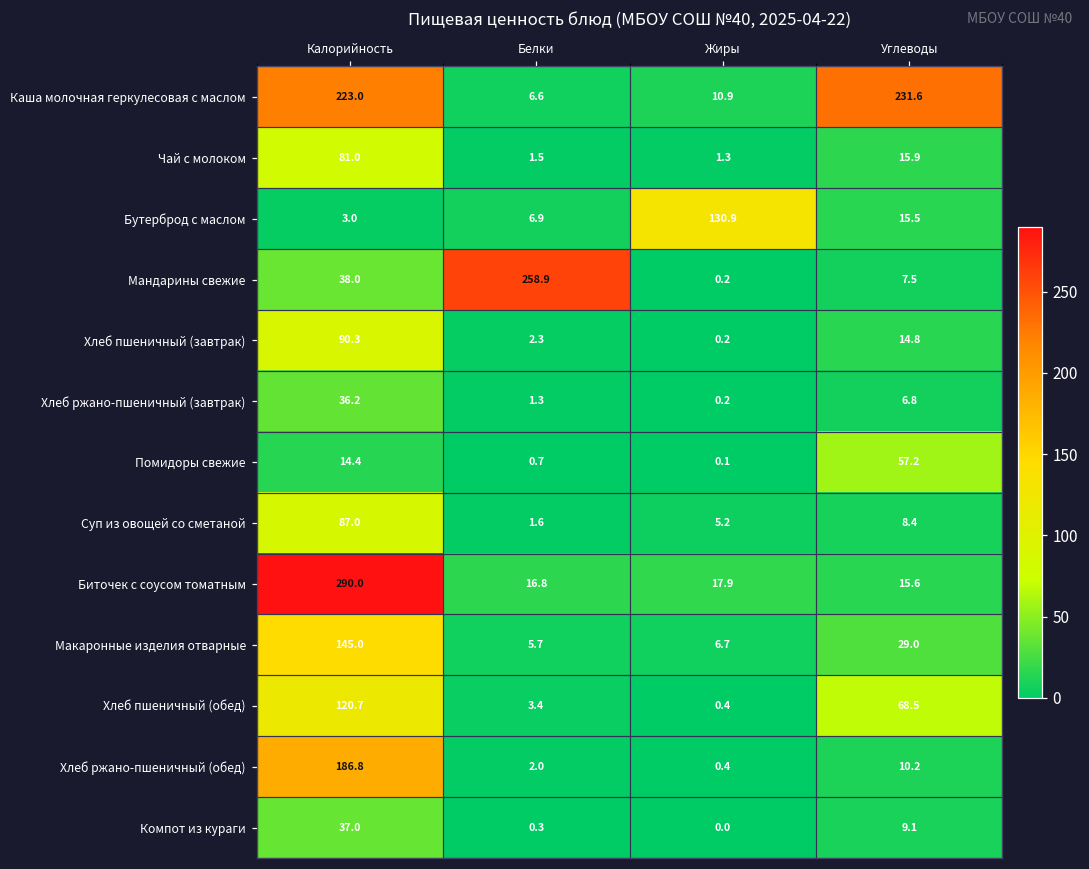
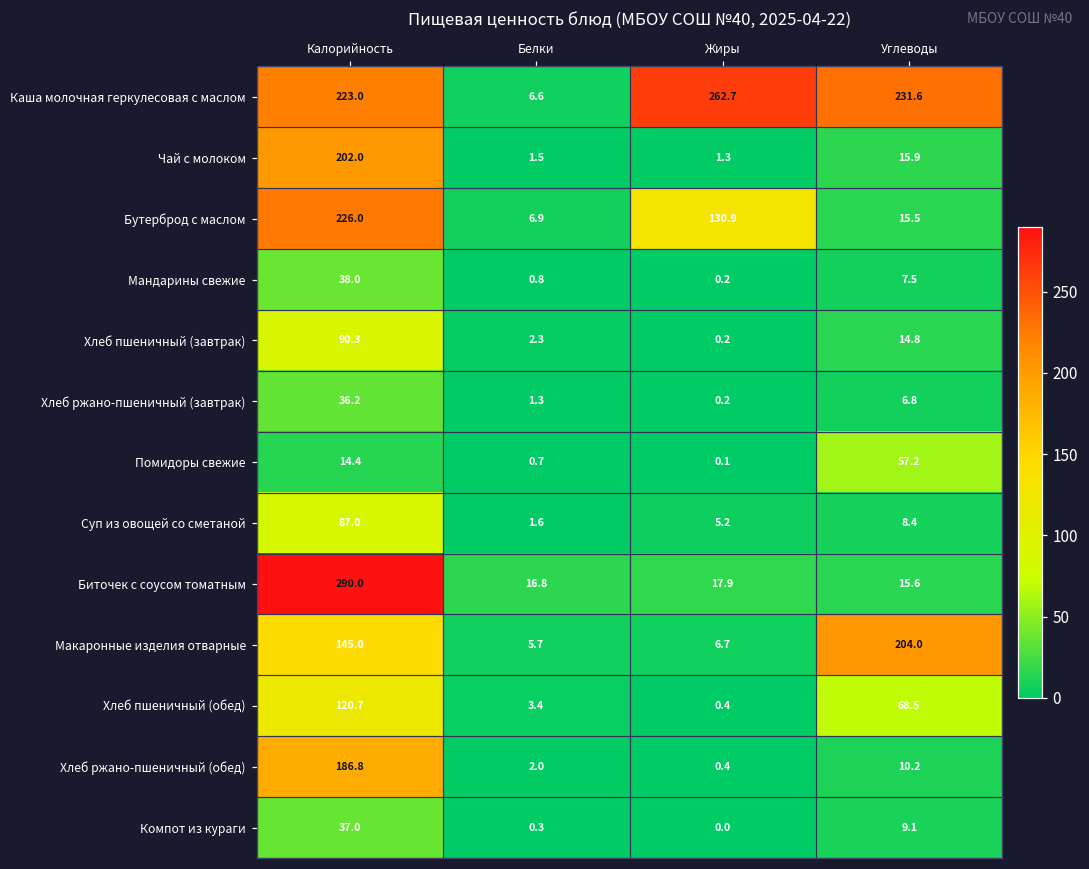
Каша молочная геркулесовая с маслом, Жиры: 10.9 -> 262.7
Чай с молоком, Калорийность: 81.0 -> 202.0
Бутерброд с маслом, Калорийность: 3.0 -> 226.0
Мандарины свежие, Белки: 258.9 -> 0.8
Макаронные изделия отварные, Углеводы: 29.0 -> 204.0
